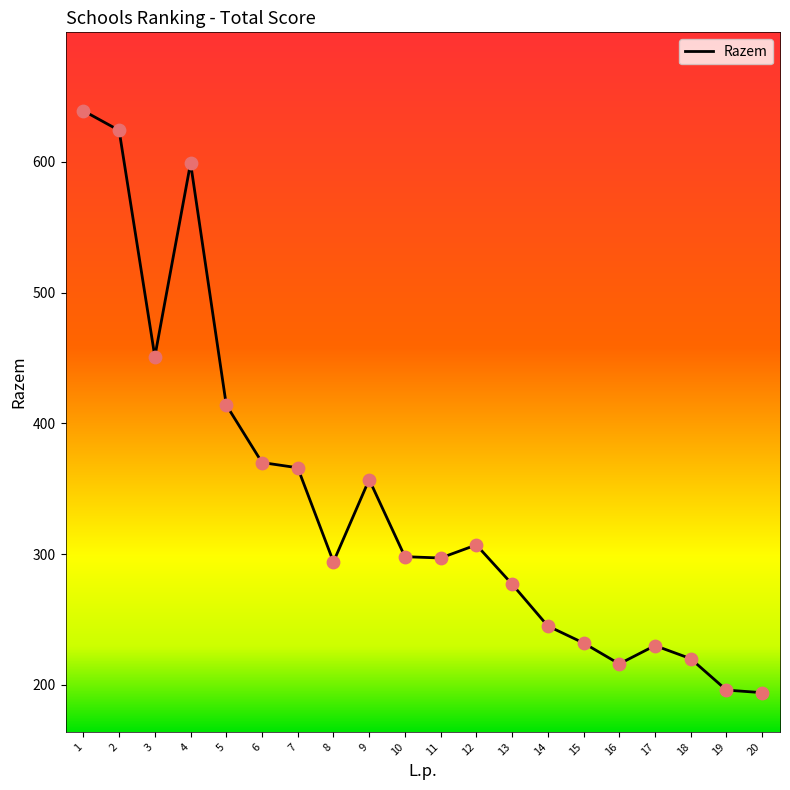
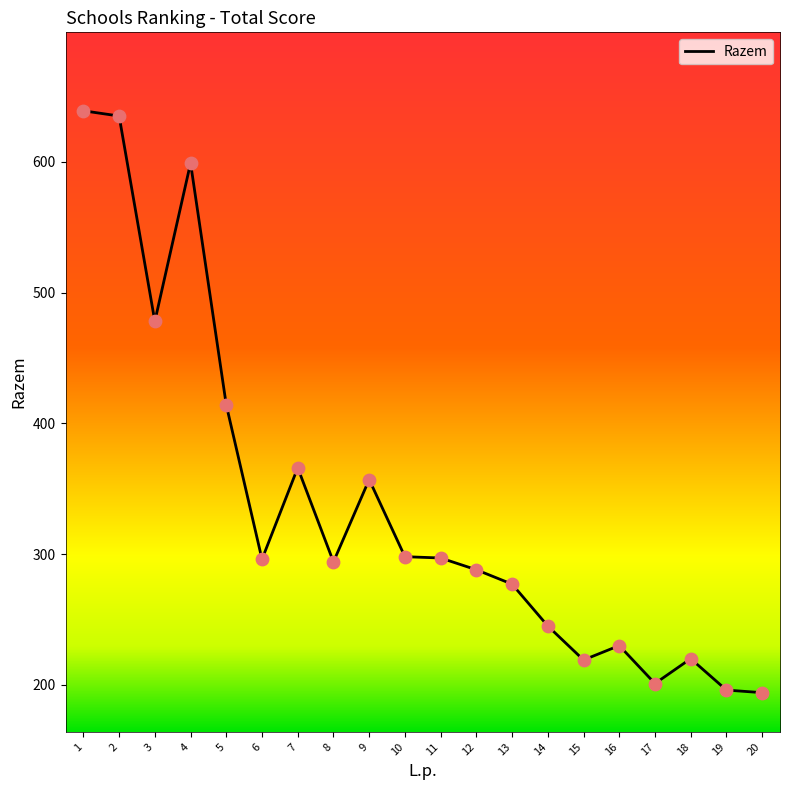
2: 624 -> 635
3: 451 -> 478
6: 370 -> 296
12: 307 -> 288
15: 232 -> 219
16: 216 -> 230
17: 230 -> 201
